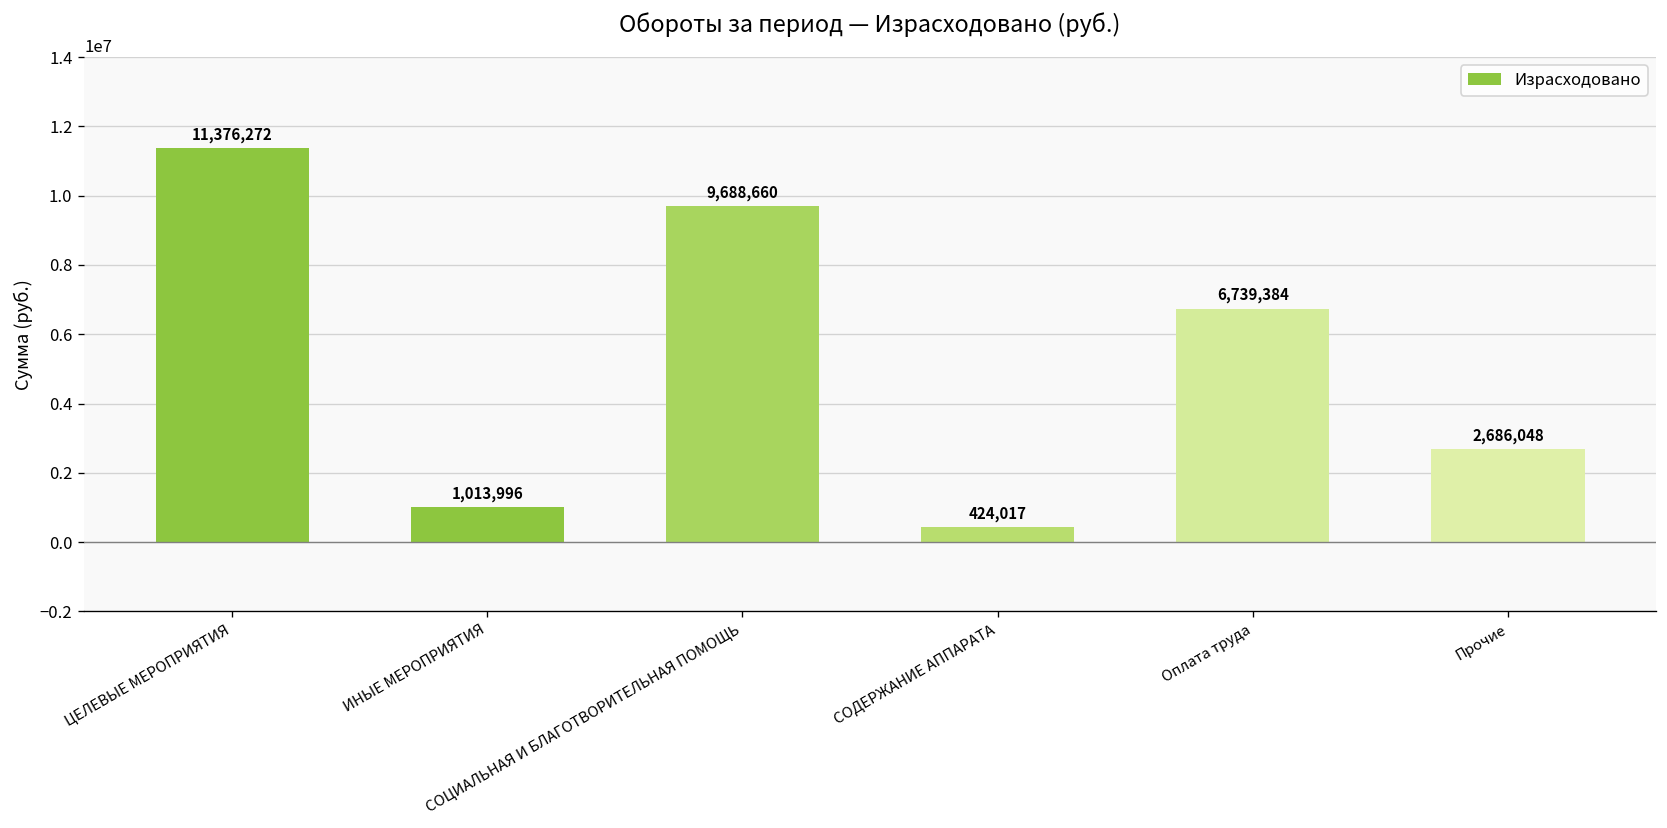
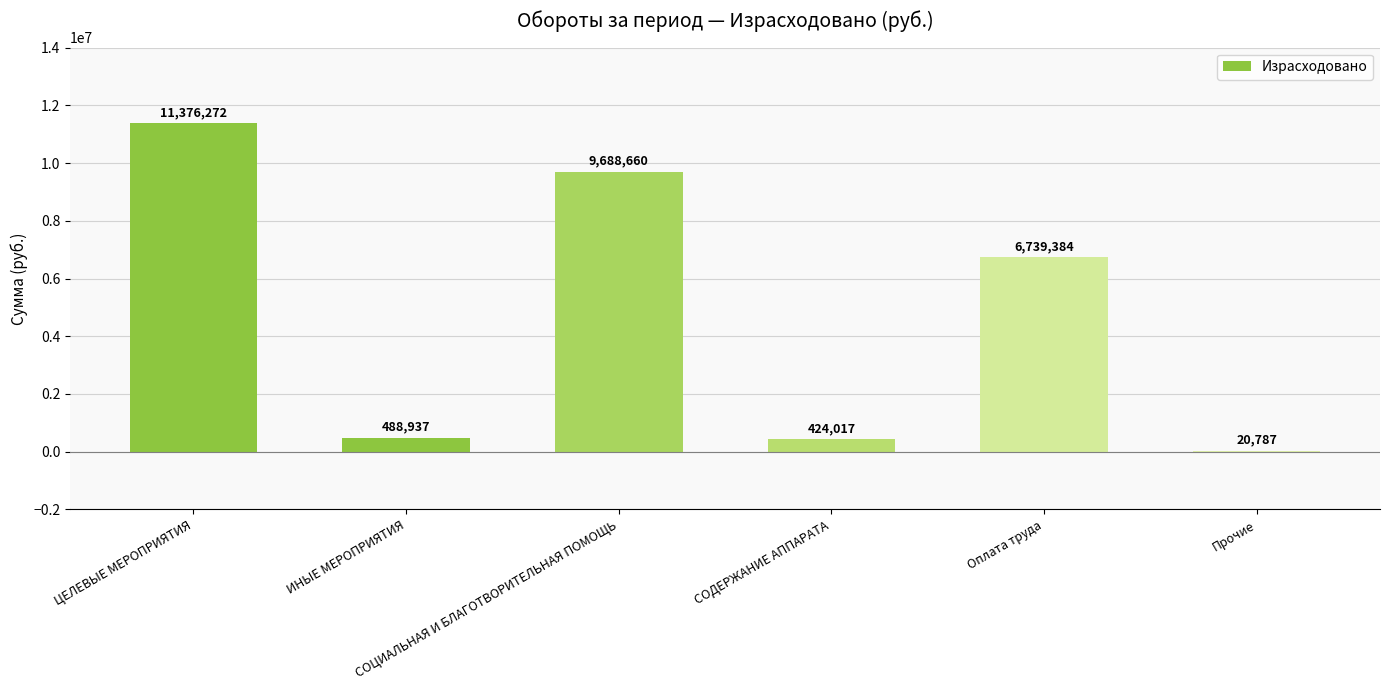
ИНЫЕ МЕРОПРИЯТИЯ: 1,013,996 -> 488,937
Прочие: 2,686,048 -> 20,787
